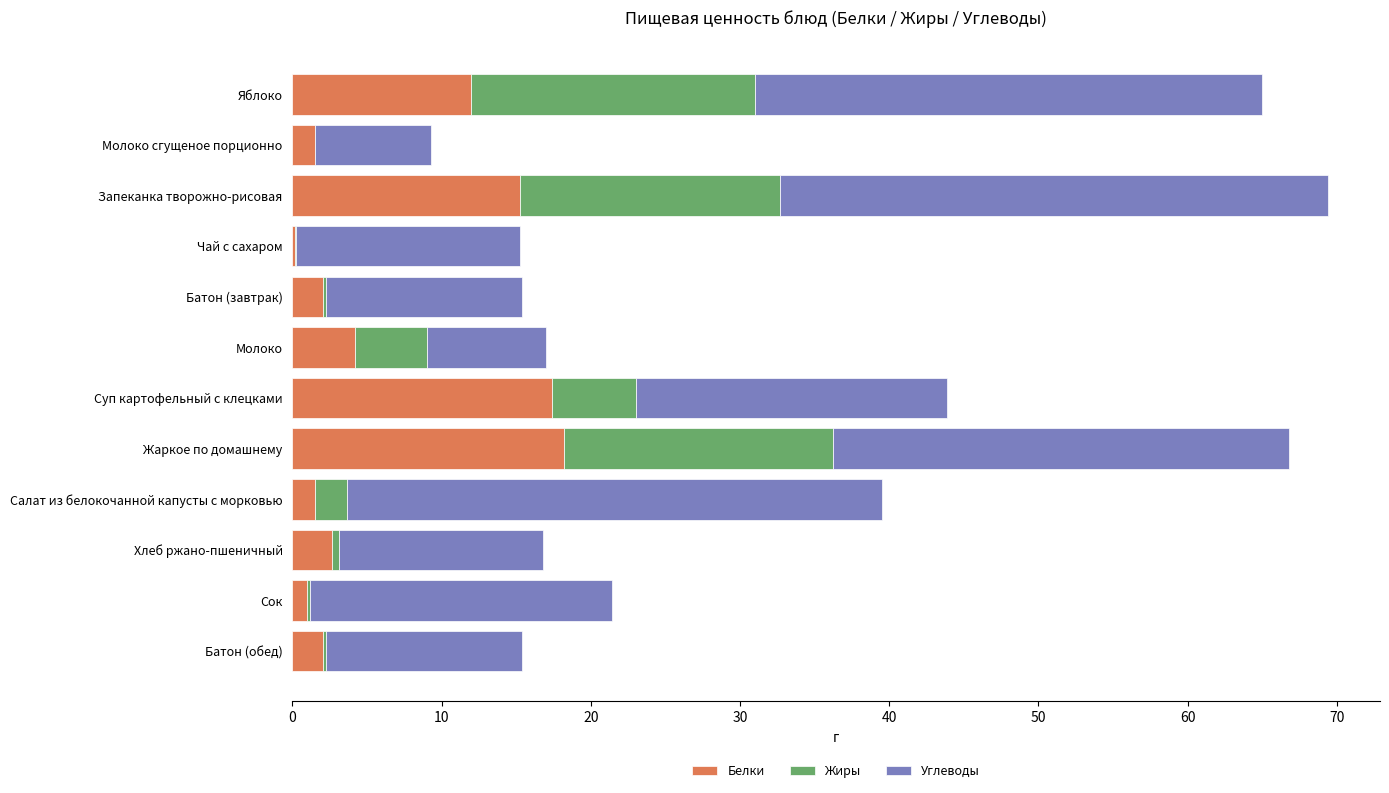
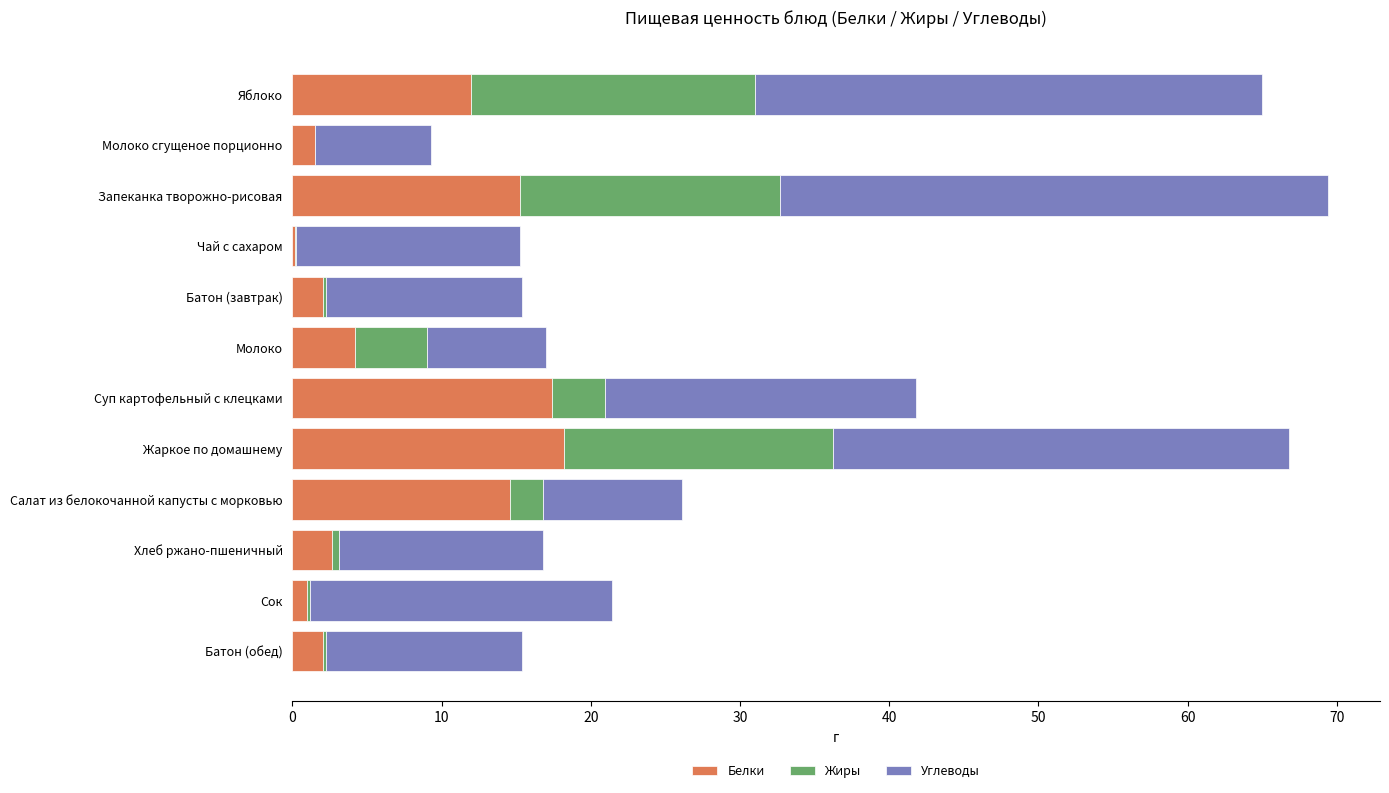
Жиры, Суп картофельный с клецками: 5.6 -> 3.6
Белки, Салат из белокочанной капусты с морковью: 1.5 -> 14.6
Углеводы, Салат из белокочанной капусты с морковью: 35.8 -> 9.3
